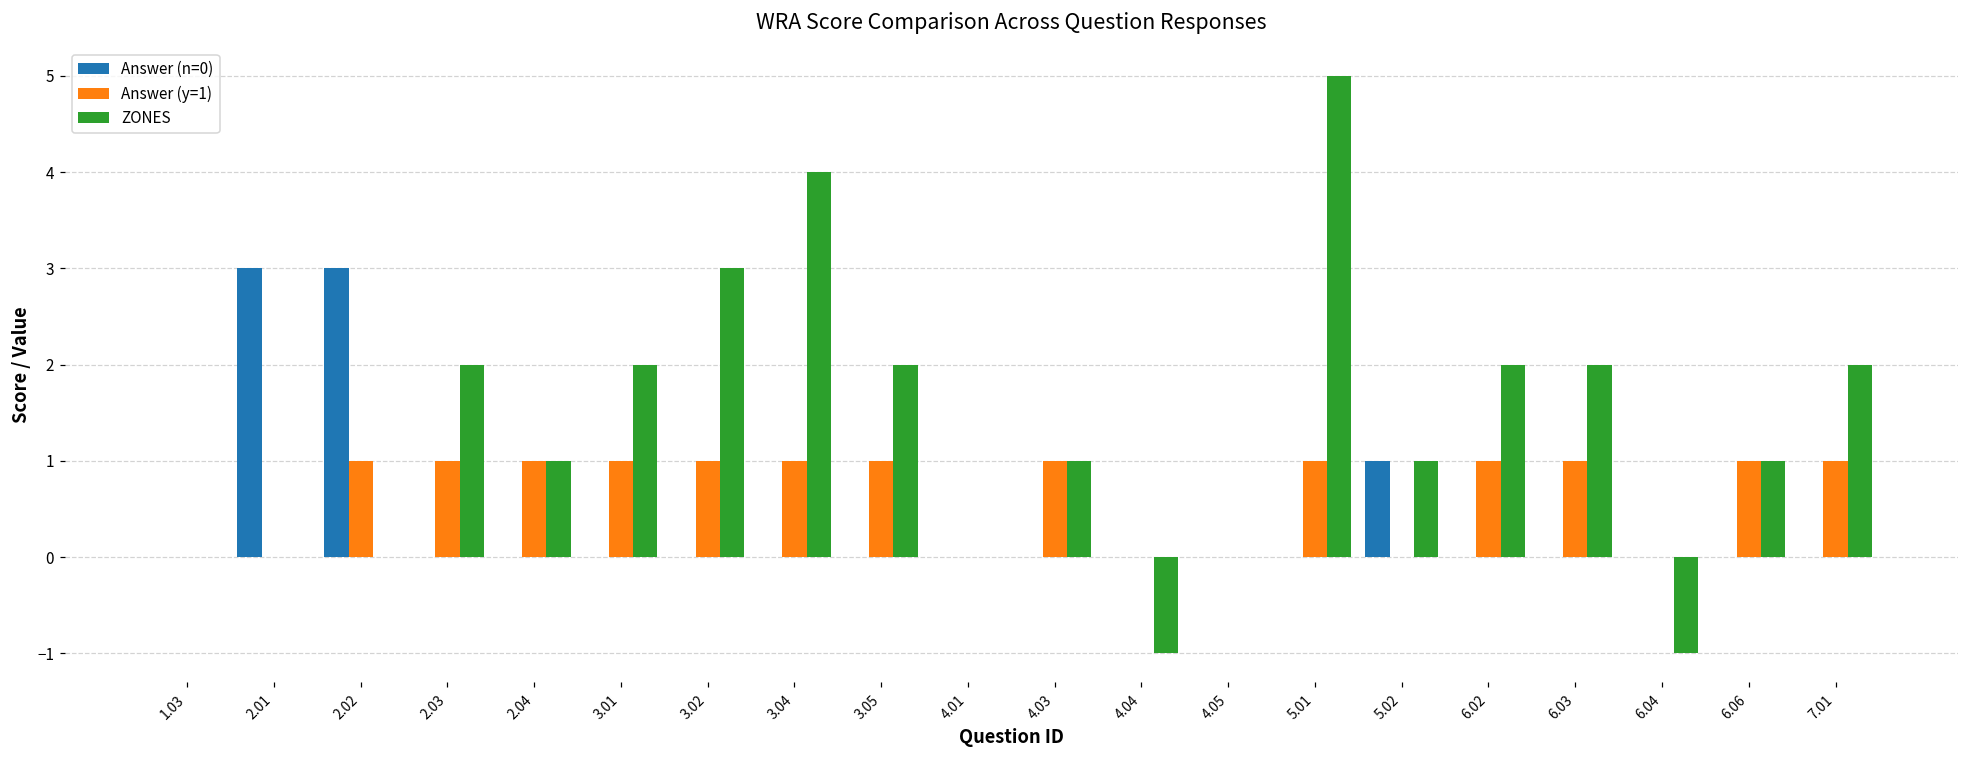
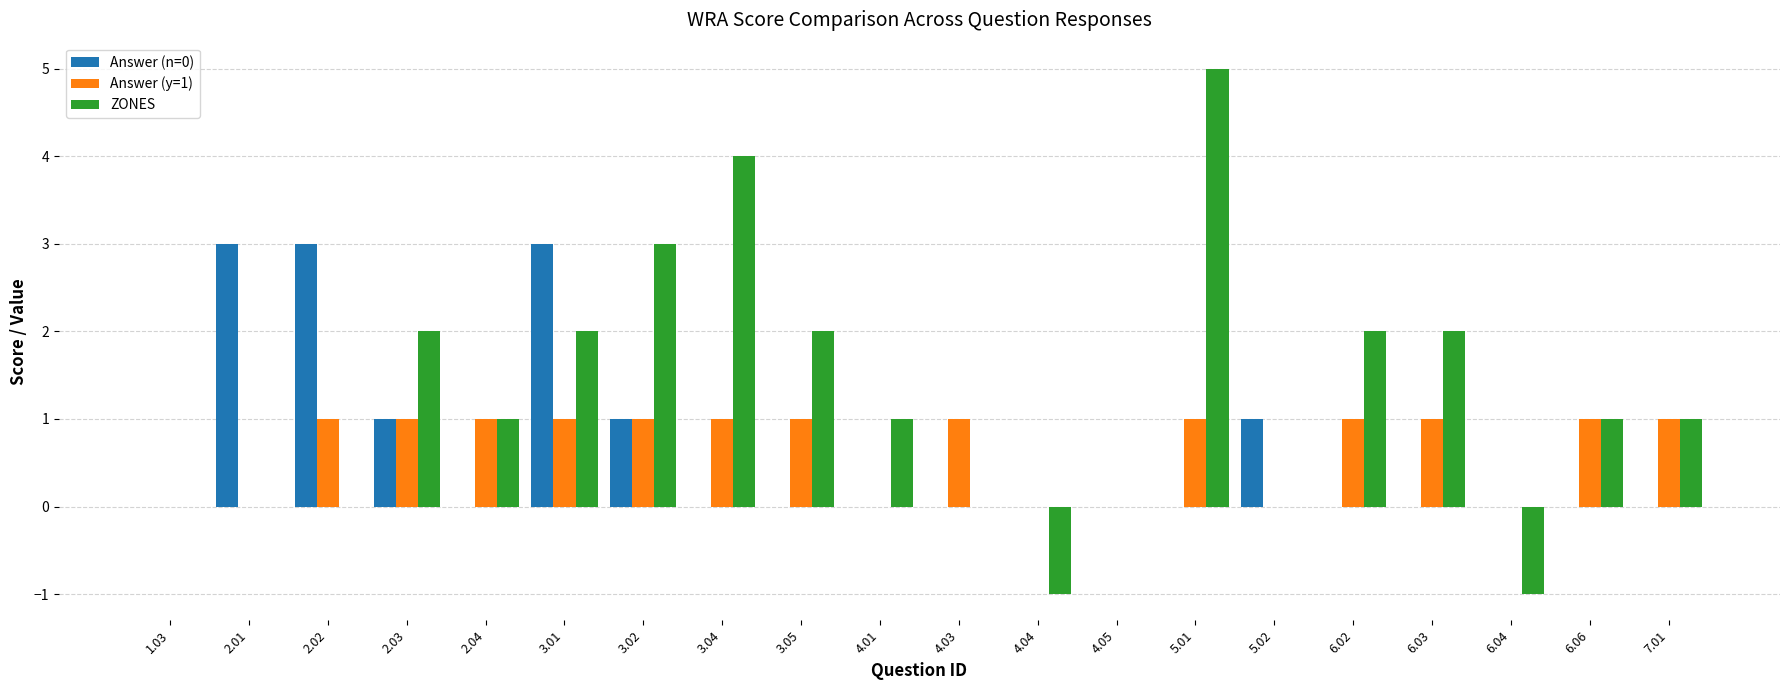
Answer (n=0), 2.03: 0 -> 1
Answer (n=0), 3.01: 0 -> 3
Answer (n=0), 3.02: 0 -> 1
ZONES, 4.01: 0 -> 1
ZONES, 4.03: 1 -> 0
ZONES, 5.02: 1 -> 0
ZONES, 7.01: 2 -> 1
